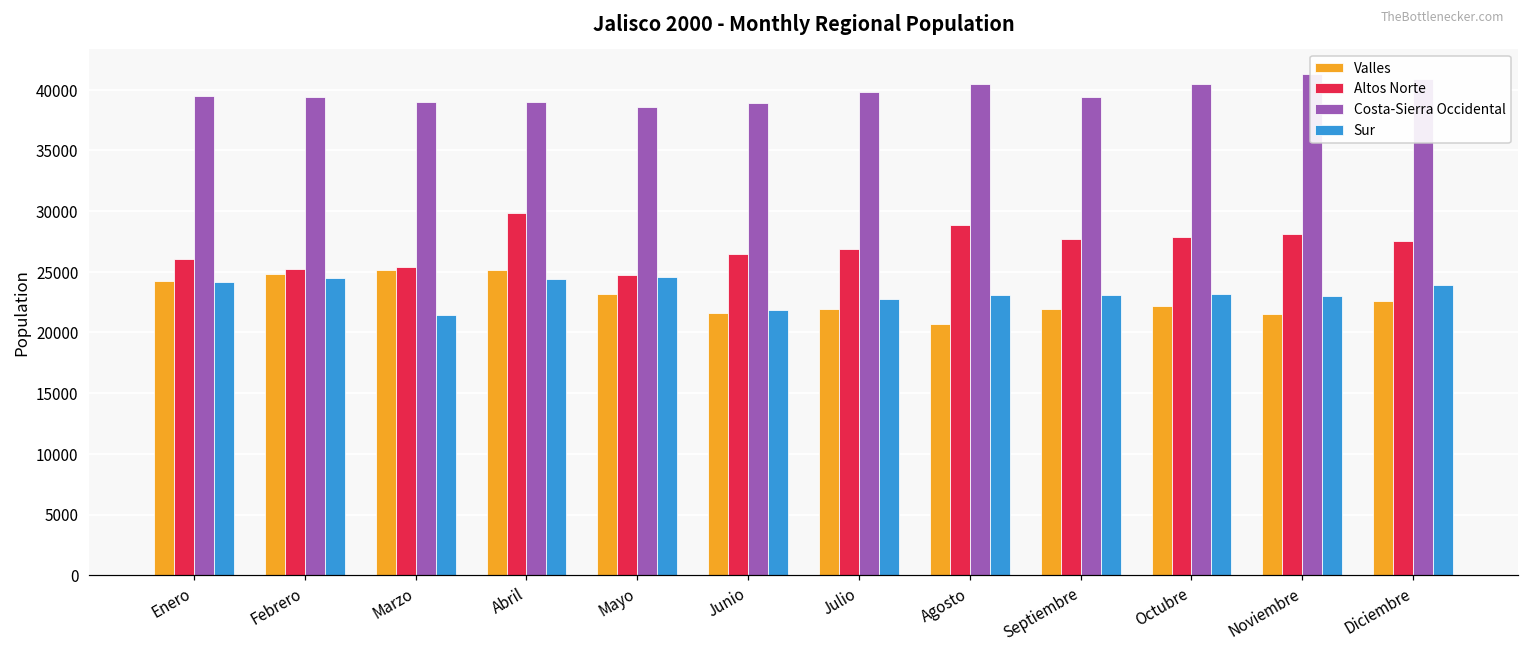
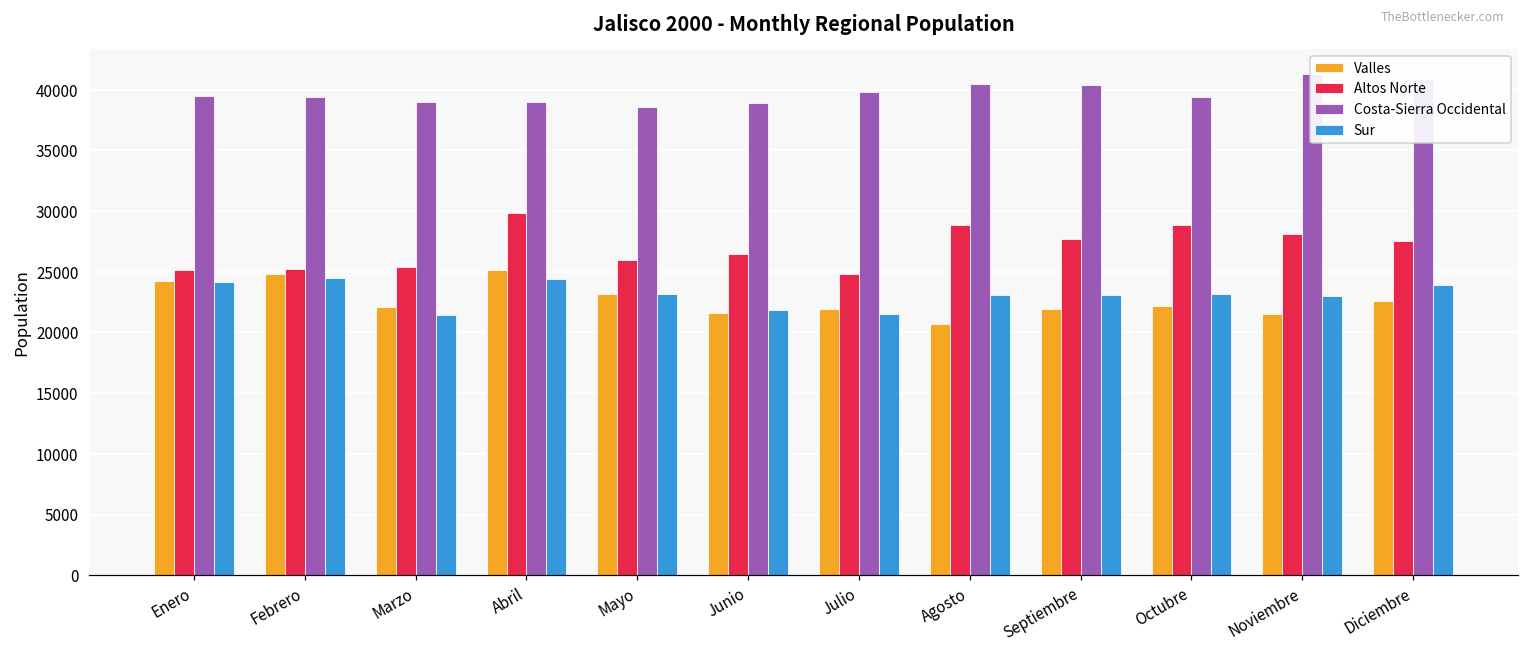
Altos Norte, Enero: 26000 -> 25200
Valles, Marzo: 25100 -> 22100
Altos Norte, Mayo: 24800 -> 26000
Sur, Mayo: 24600 -> 23200
Altos Norte, Julio: 26900 -> 24800
Sur, Julio: 22800 -> 21600
Costa-Sierra Occidental, Septiembre: 39400 -> 40400
Altos Norte, Octubre: 27800 -> 28800
Costa-Sierra Occidental, Octubre: 40400 -> 39400
